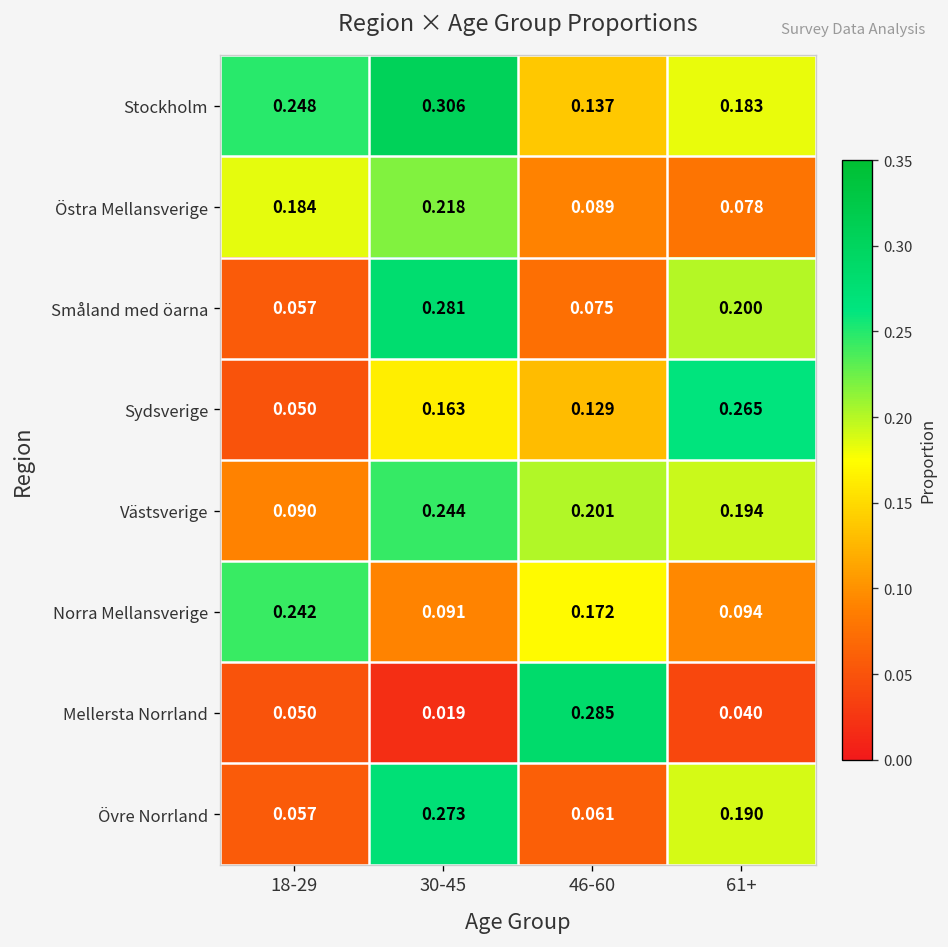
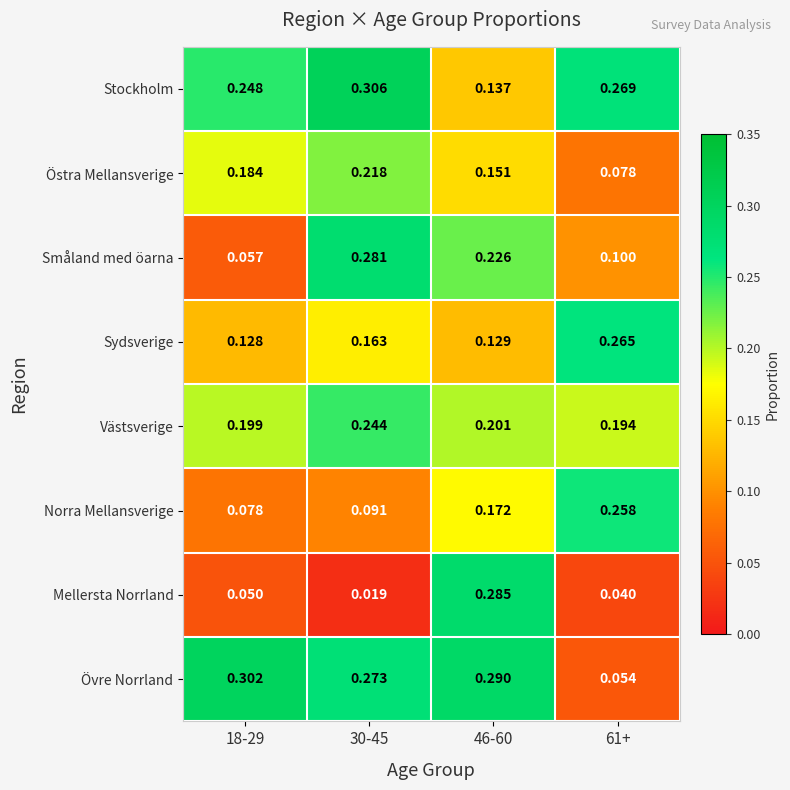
Stockholm, 61+: 0.183 -> 0.269
Östra Mellansverige, 46-60: 0.089 -> 0.151
Småland med öarna, 46-60: 0.075 -> 0.226
Småland med öarna, 61+: 0.200 -> 0.100
Sydsverige, 18-29: 0.050 -> 0.128
Västsverige, 18-29: 0.090 -> 0.199
Norra Mellansverige, 18-29: 0.242 -> 0.078
Norra Mellansverige, 61+: 0.094 -> 0.258
Övre Norrland, 18-29: 0.057 -> 0.302
Övre Norrland, 46-60: 0.061 -> 0.290
Övre Norrland, 61+: 0.190 -> 0.054
